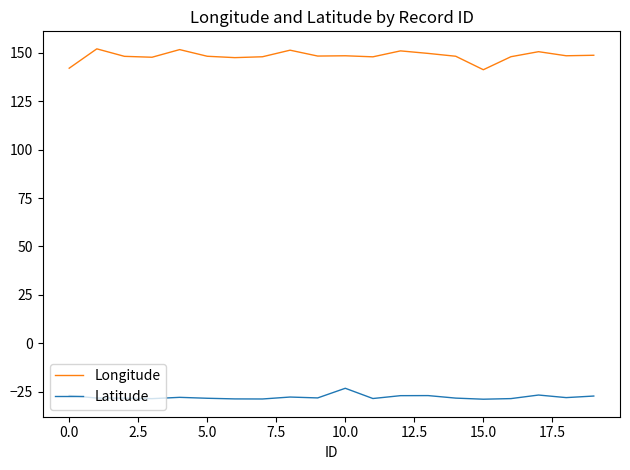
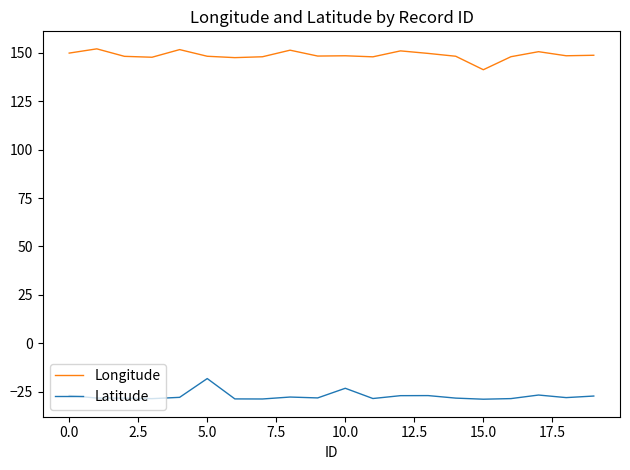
Longitude, 0.0: 142 -> 150
Latitude, 5.0: -28 -> -18
